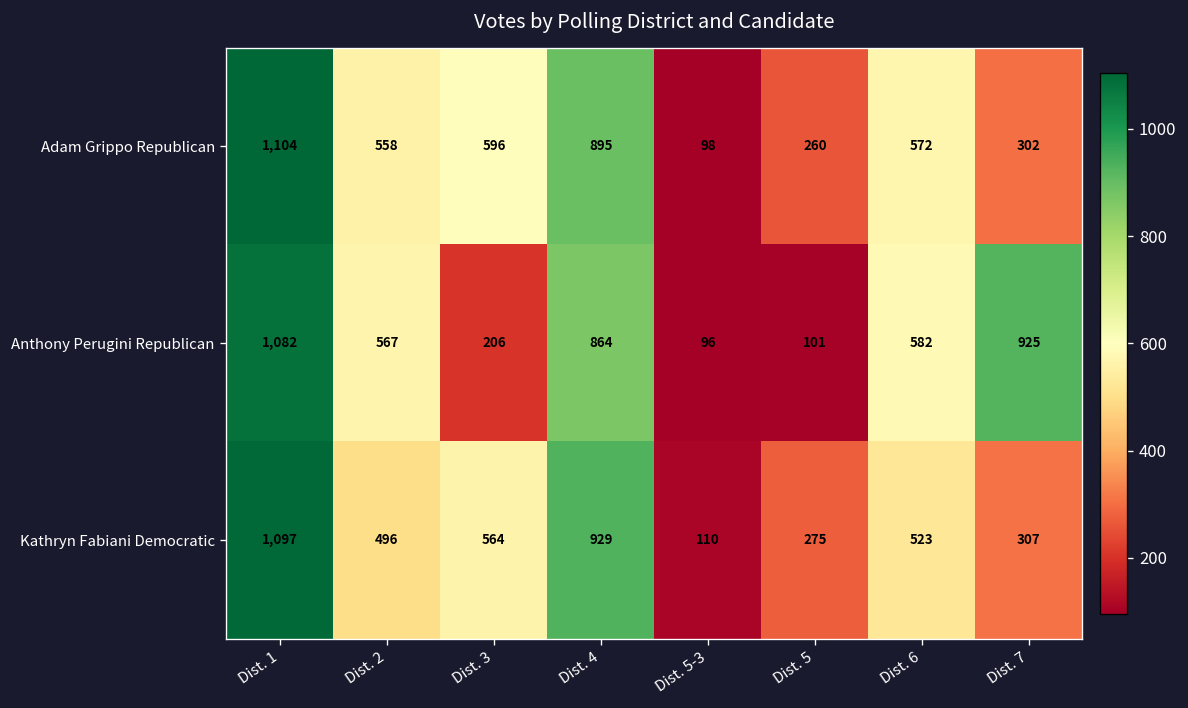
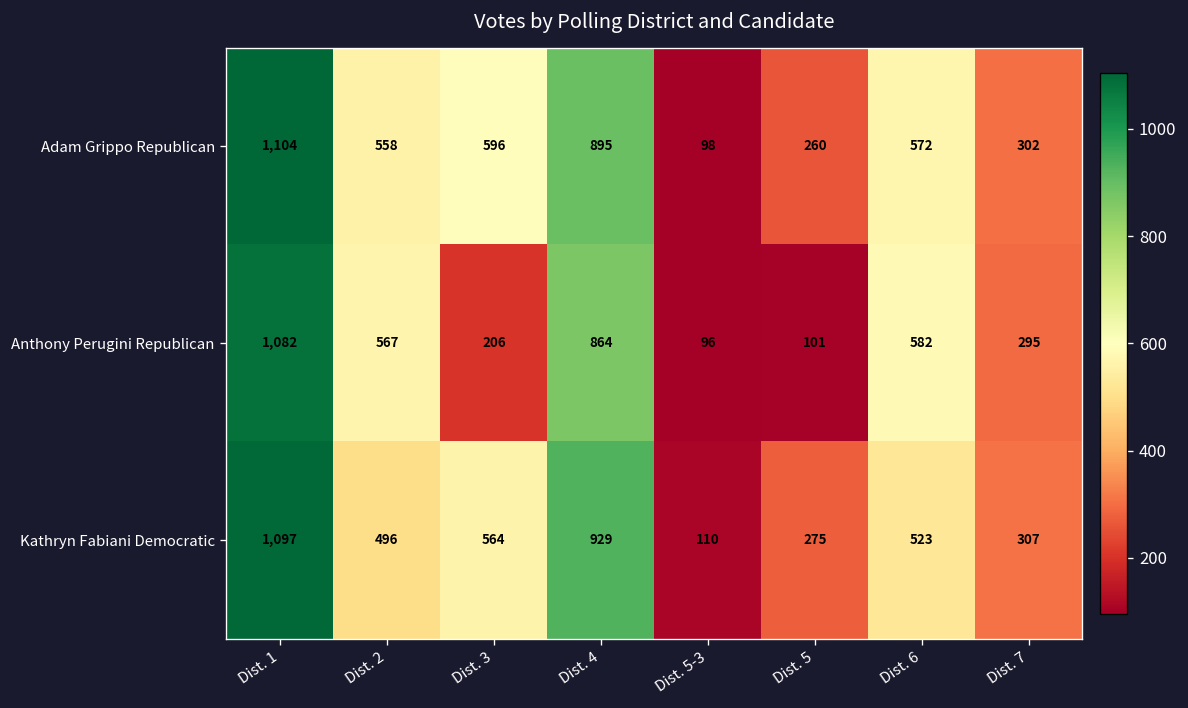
Anthony Perugini Republican, Dist. 7: 925 -> 295
